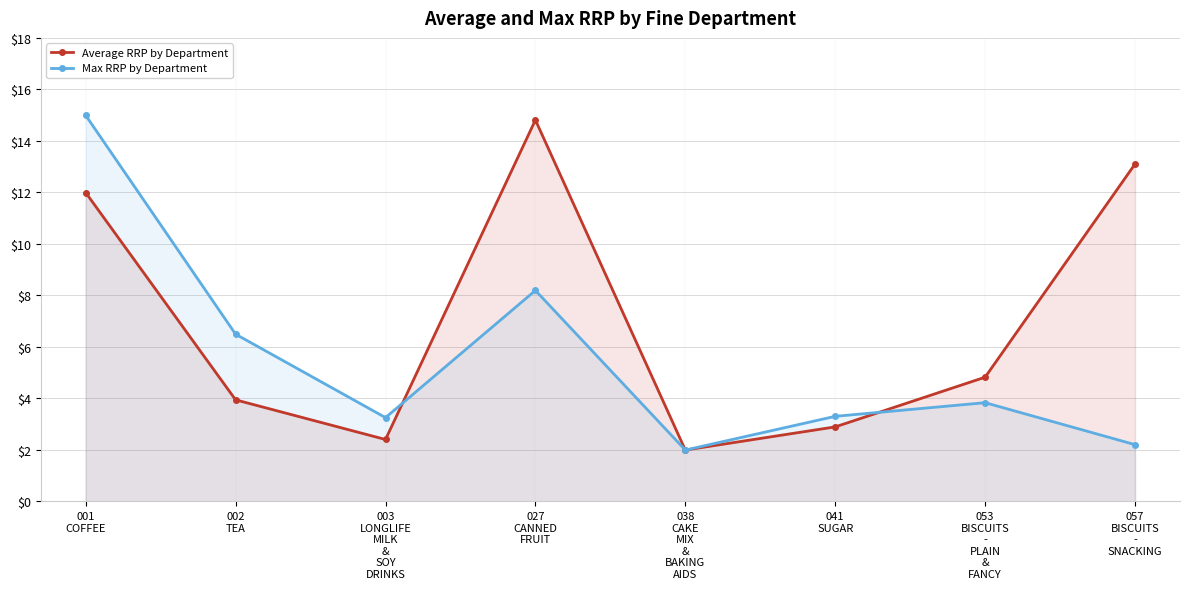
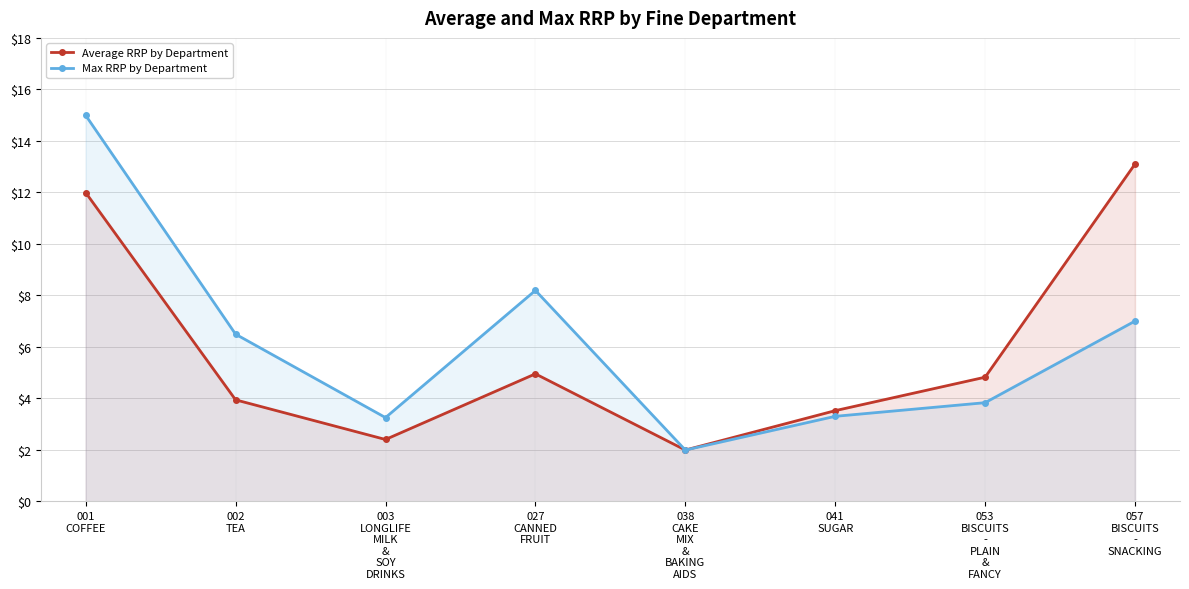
Average RRP by Department, 027 CANNED FRUIT: $14.8 -> $5.0
Average RRP by Department, 041 SUGAR: $2.9 -> $3.5
Max RRP by Department, 057 BISCUITS - SNACKING: $2.2 -> $7.0
